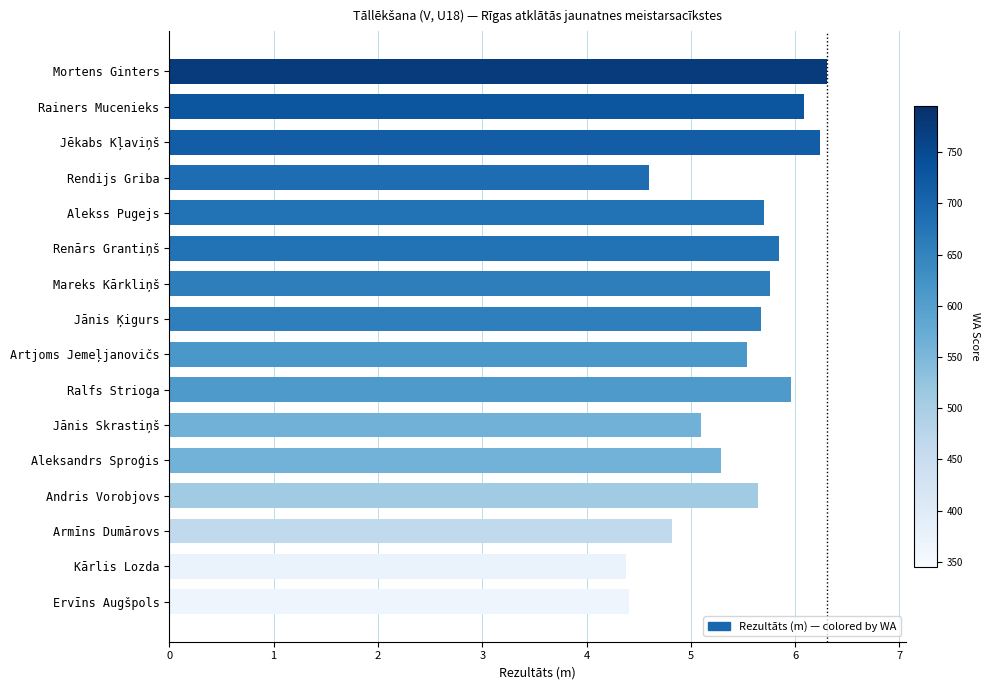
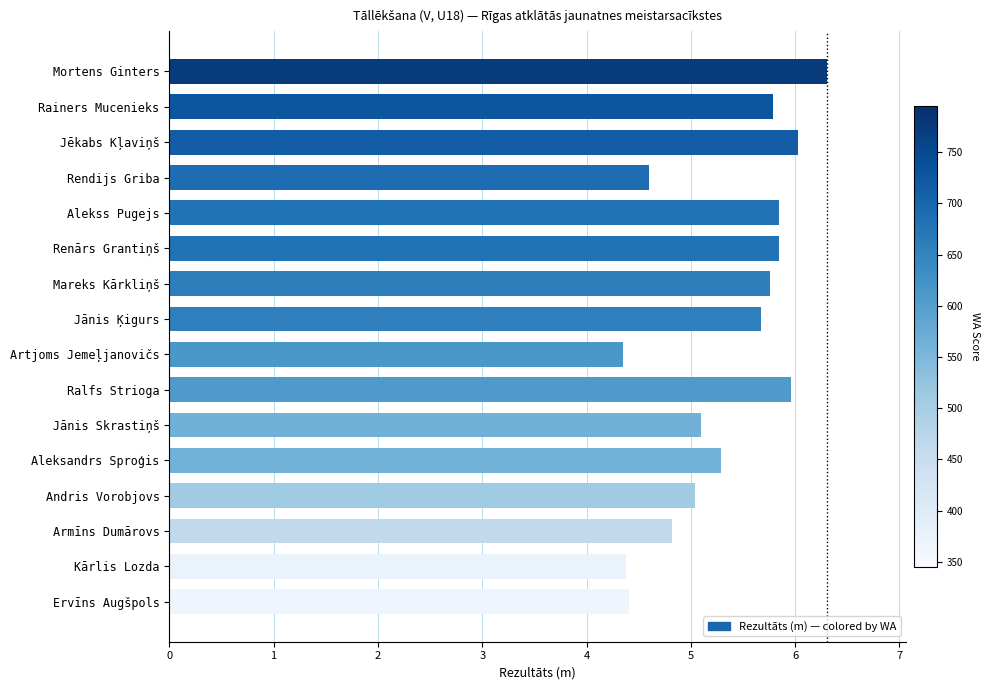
Rainers Mucenieks: 6.09 -> 5.79
Jēkabs Kļaviņš: 6.24 -> 6.03
Alekss Pugejs: 5.70 -> 5.85
Artjoms Jemeļjanovičs: 5.54 -> 4.35
Andris Vorobjovs: 5.64 -> 5.04
